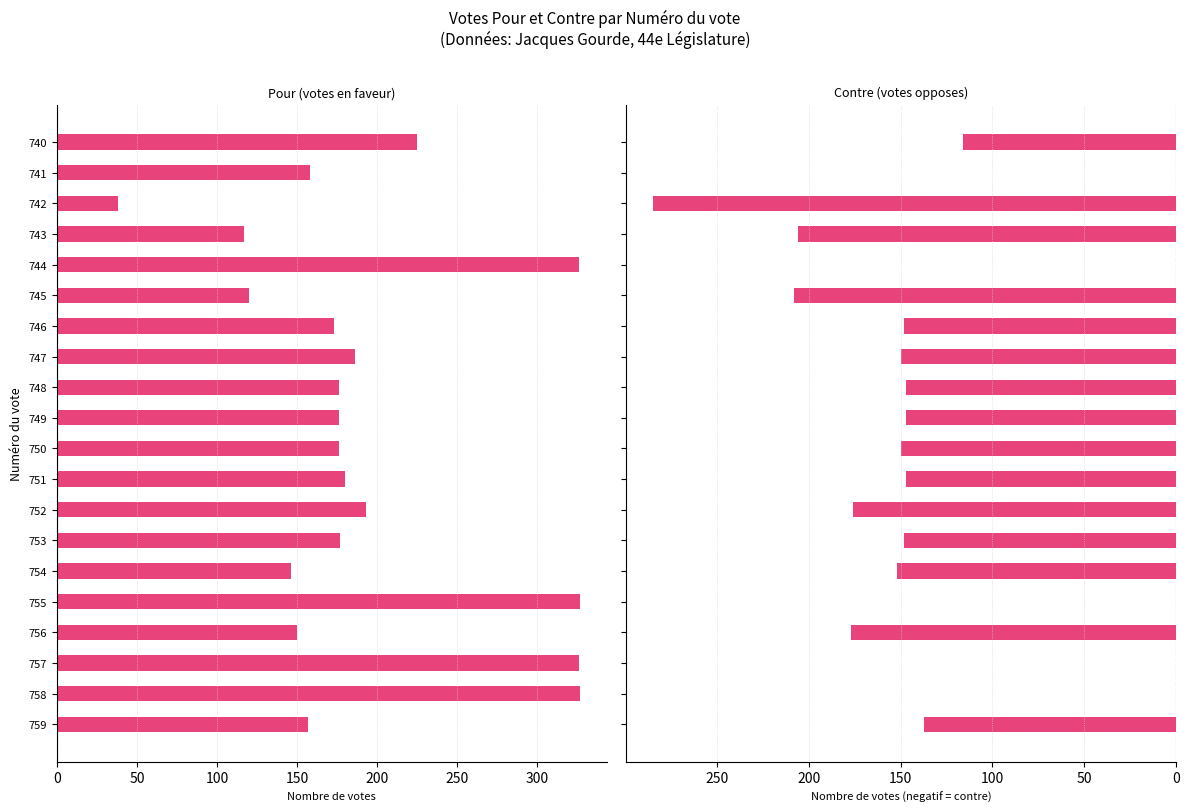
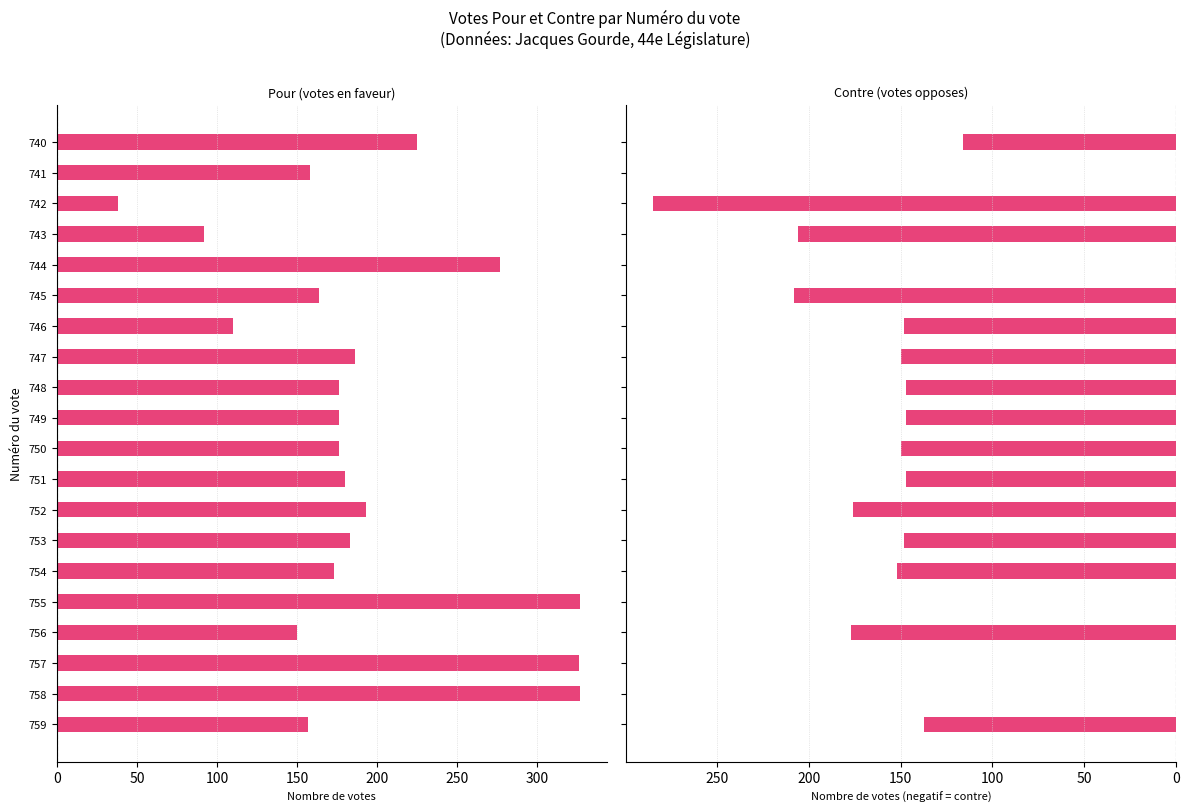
Pour (votes en faveur), 743: 117 -> 92
Pour (votes en faveur), 744: 326 -> 277
Pour (votes en faveur), 745: 120 -> 164
Pour (votes en faveur), 746: 173 -> 110
Pour (votes en faveur), 753: 177 -> 183
Pour (votes en faveur), 754: 146 -> 173
